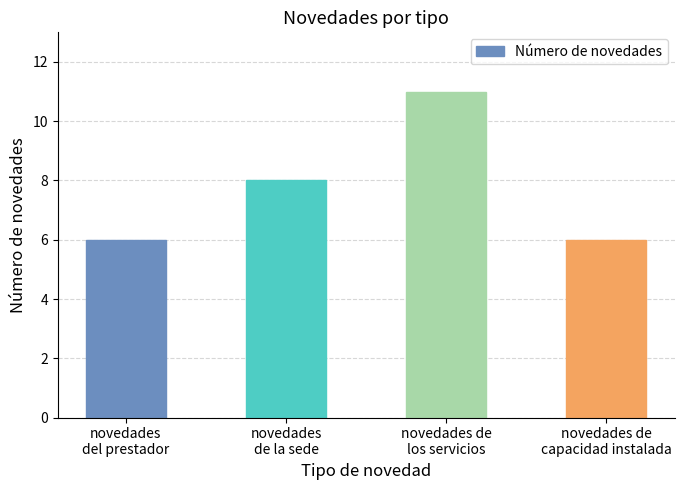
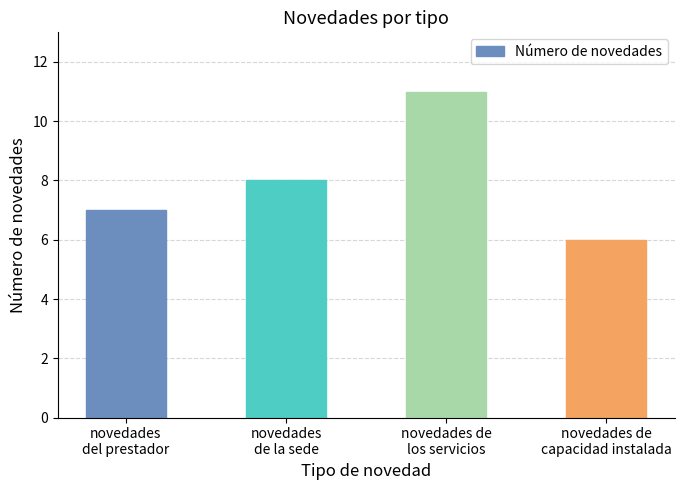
novedades del prestador: 6 -> 7
